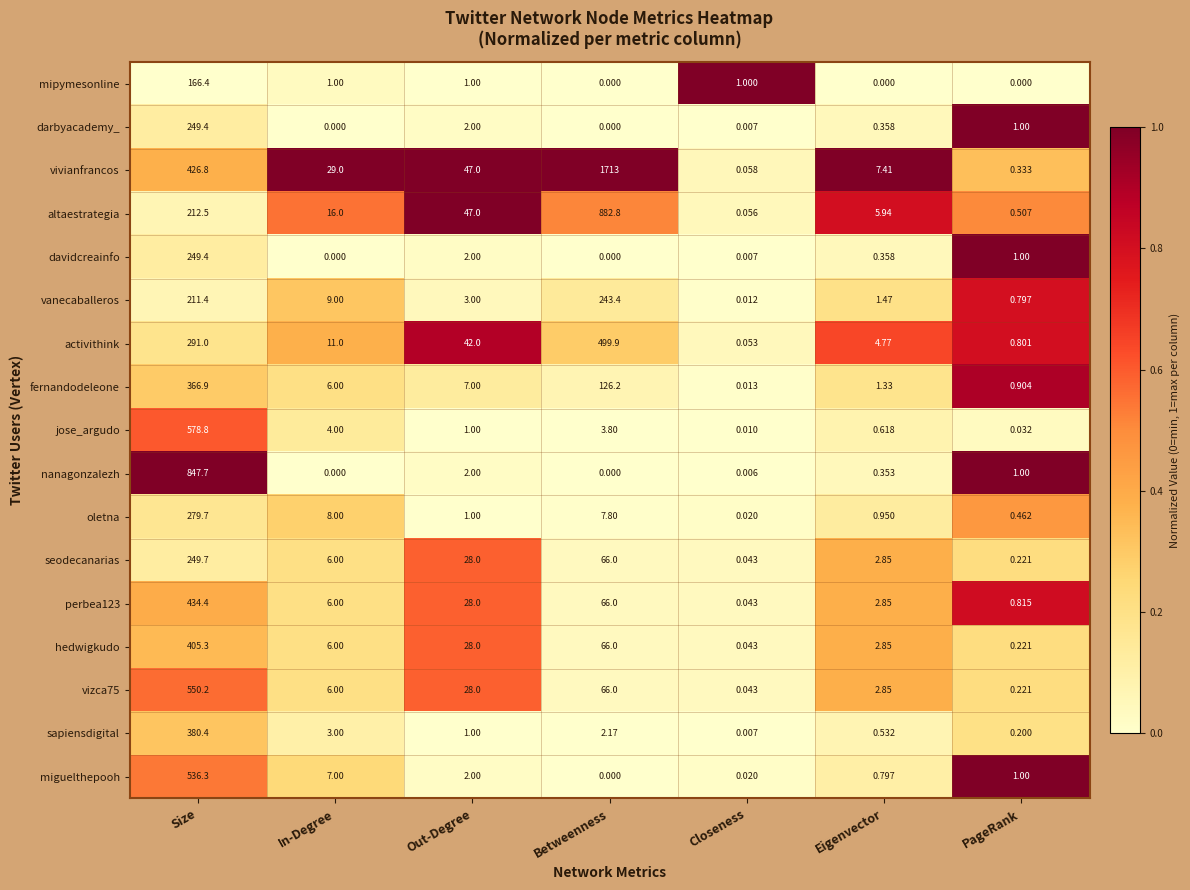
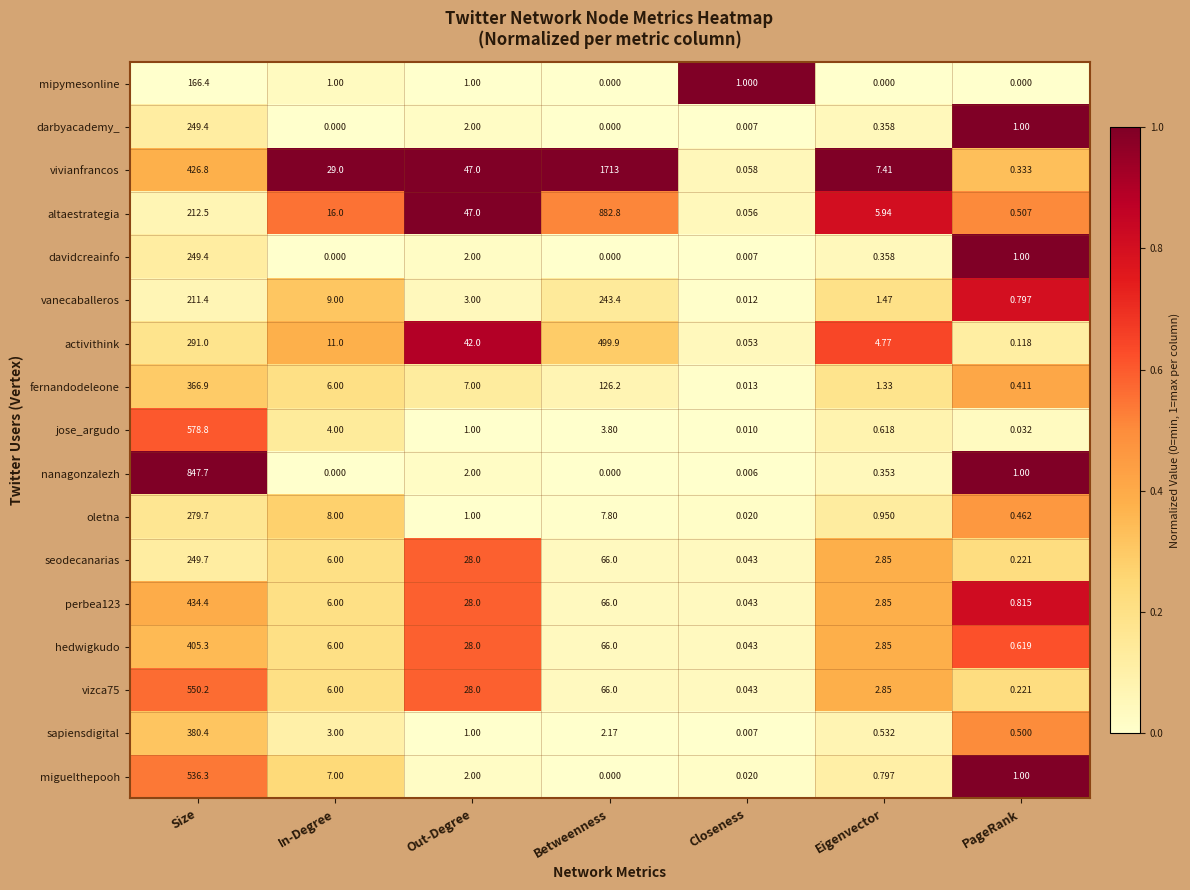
activithink, PageRank: 0.801 -> 0.118
fernandodeleone, PageRank: 0.904 -> 0.411
hedwigkudo, PageRank: 0.221 -> 0.619
sapiensdigital, PageRank: 0.200 -> 0.500
